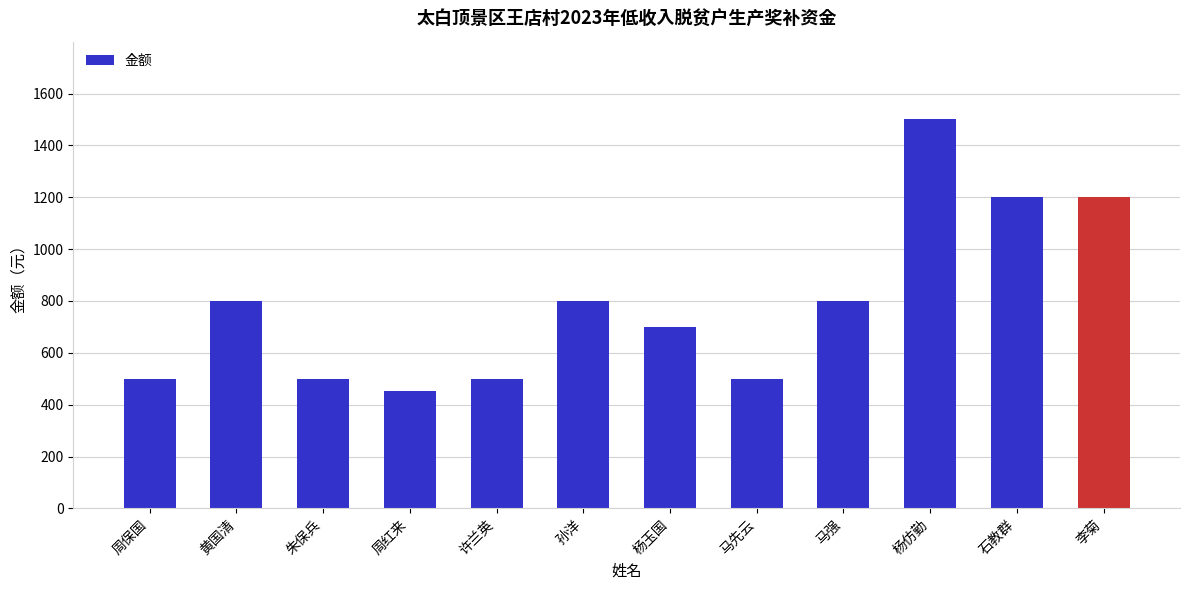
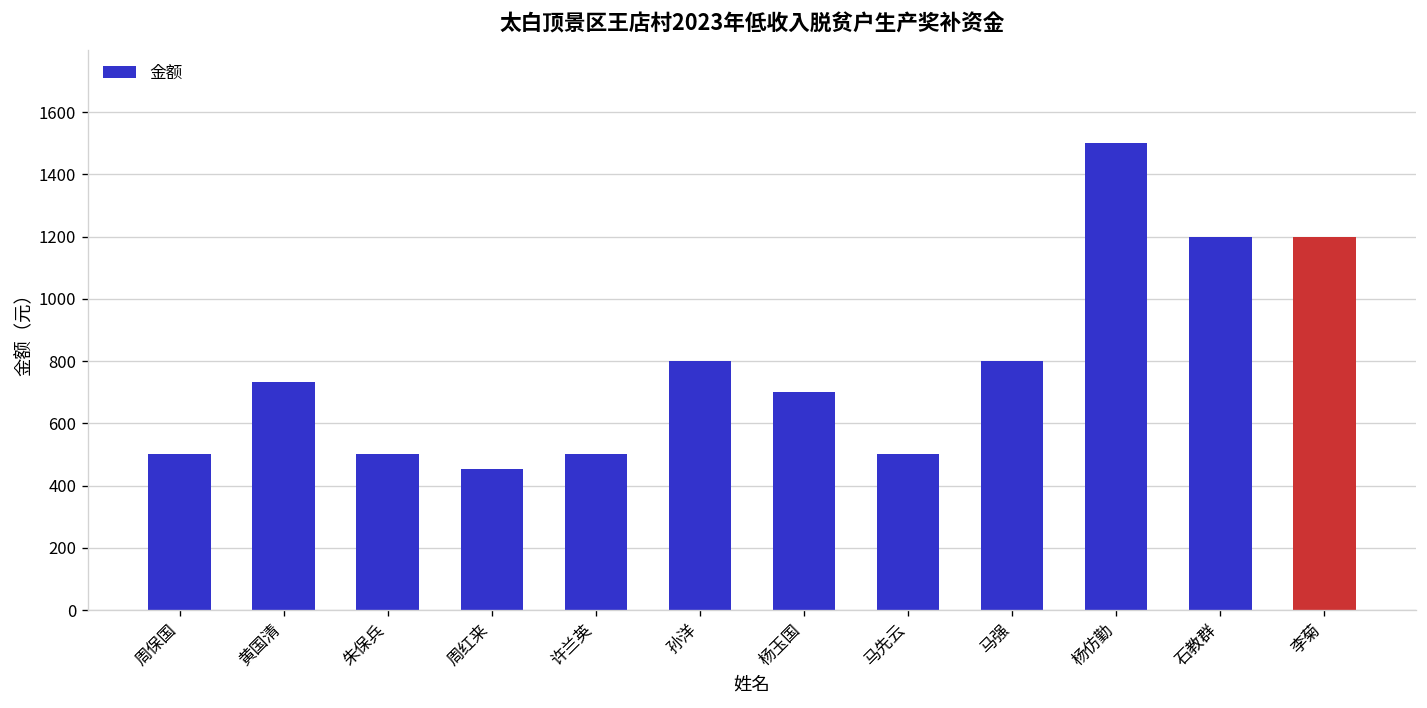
黄国清: 800 -> 730
